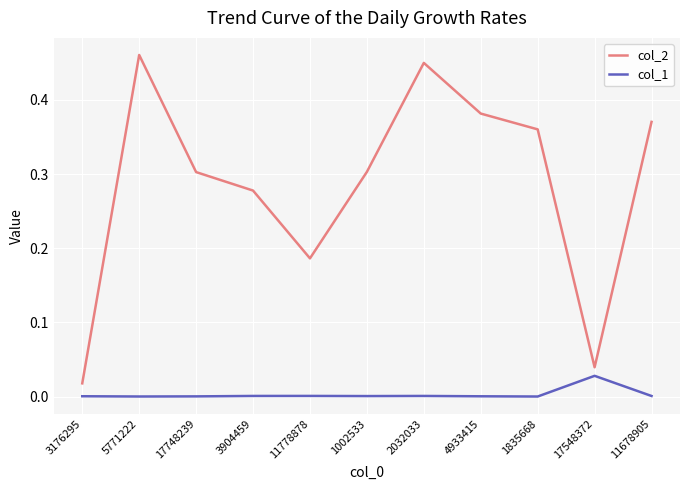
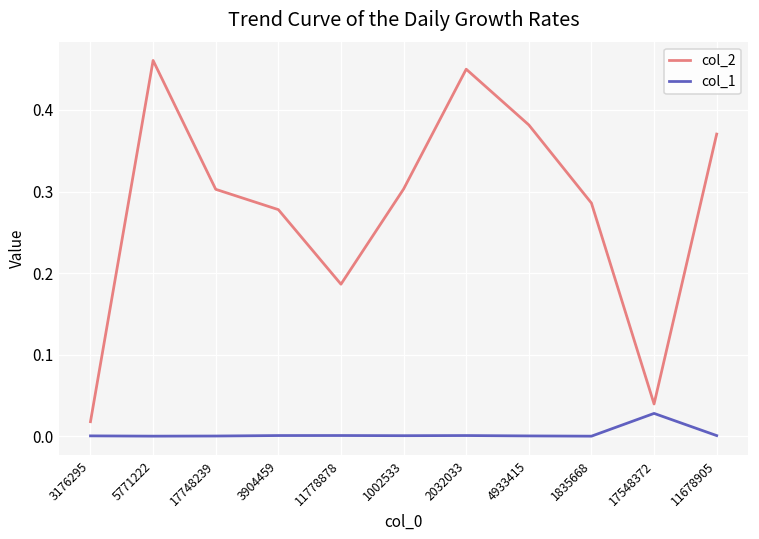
col_2, 1835668: 0.36 -> 0.29
